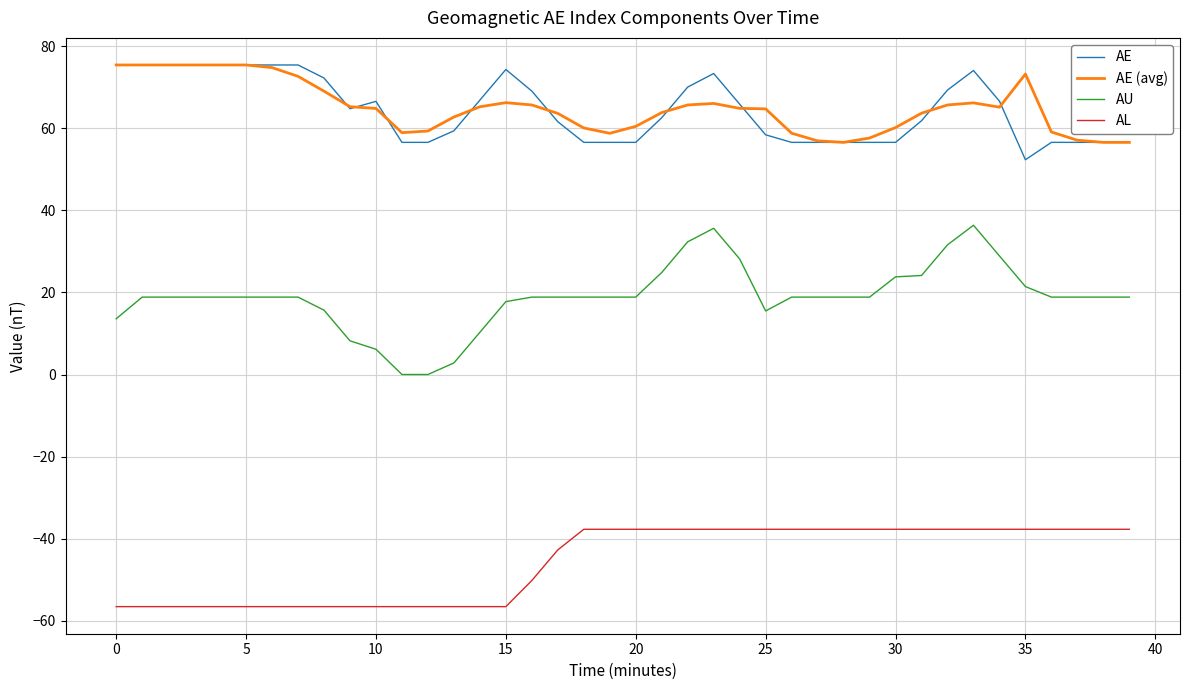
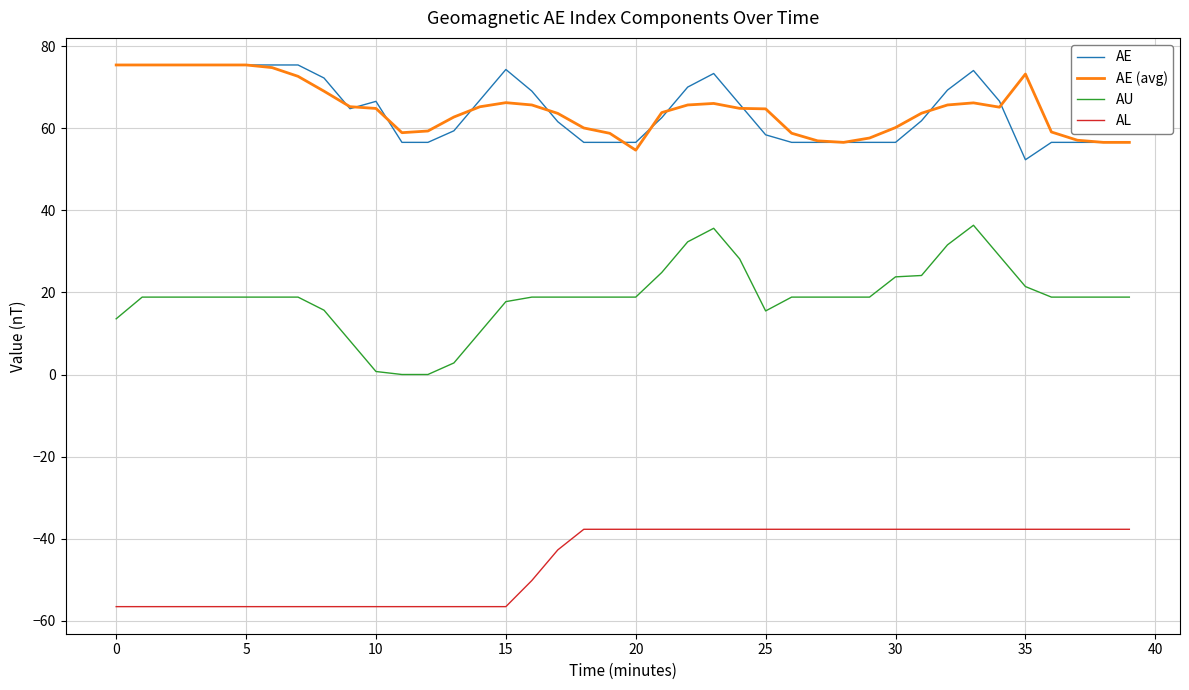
AU, 10: 6 -> 1
AE (avg), 20: 61 -> 55
